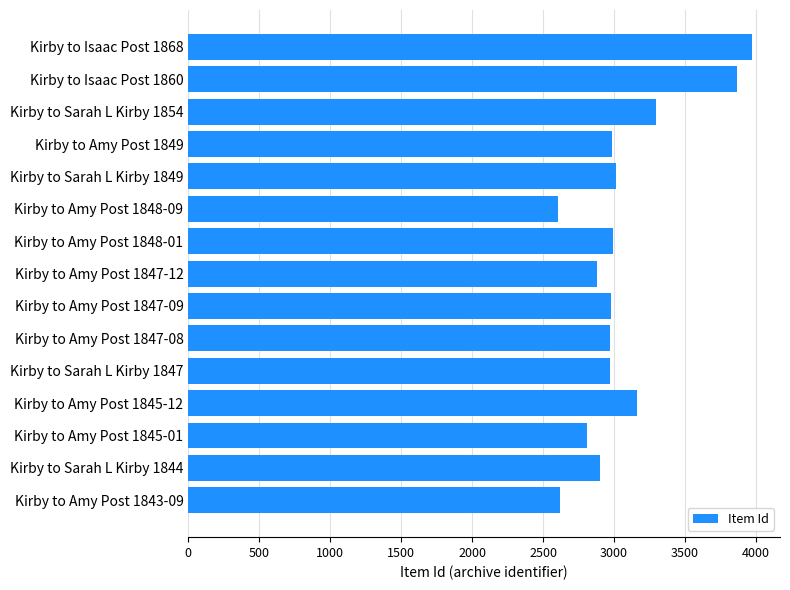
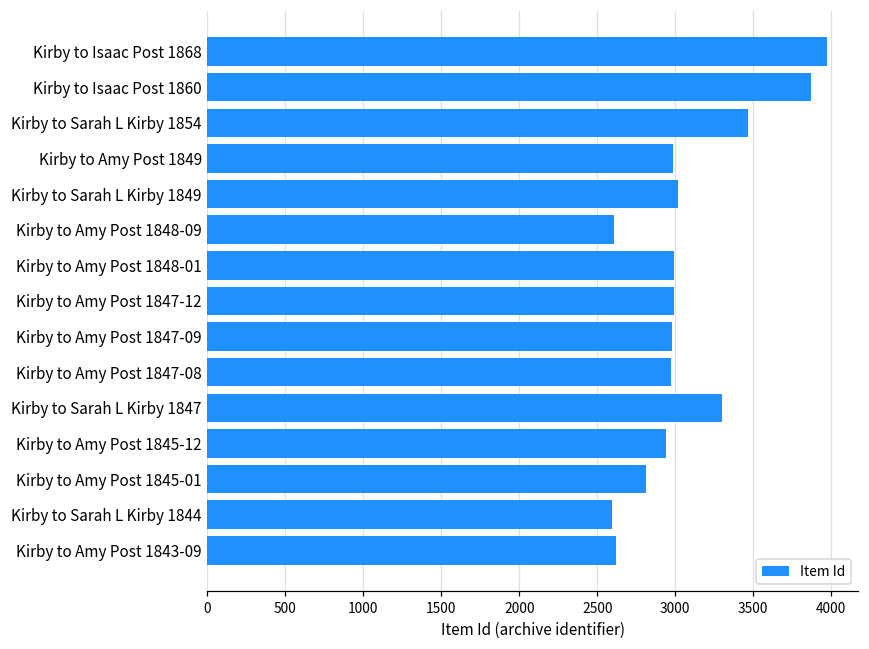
Kirby to Sarah L Kirby 1854: 3300 -> 3460
Kirby to Amy Post 1847-12: 2880 -> 2990
Kirby to Sarah L Kirby 1847: 2970 -> 3300
Kirby to Amy Post 1845-12: 3160 -> 2940
Kirby to Sarah L Kirby 1844: 2900 -> 2600
